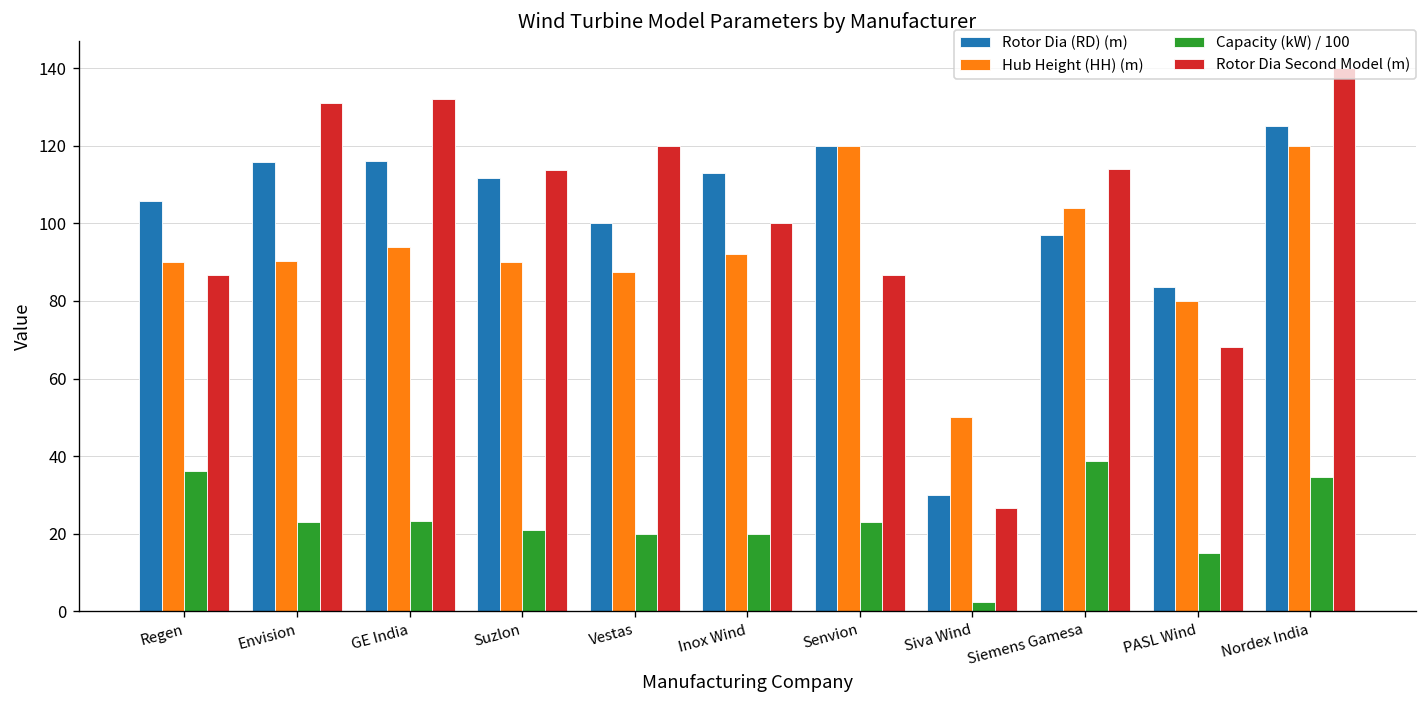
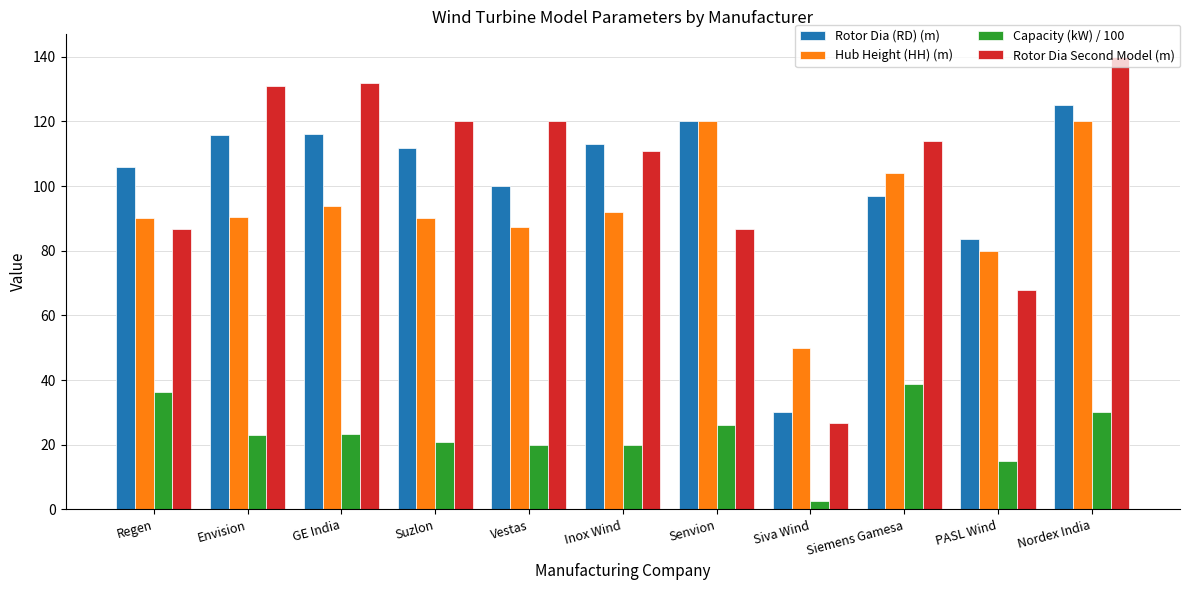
Rotor Dia Second Model (m), Suzlon: 114 -> 120
Rotor Dia Second Model (m), Inox Wind: 100 -> 111
Capacity (kW) / 100, Senvion: 23 -> 26
Capacity (kW) / 100, Nordex India: 35 -> 30
